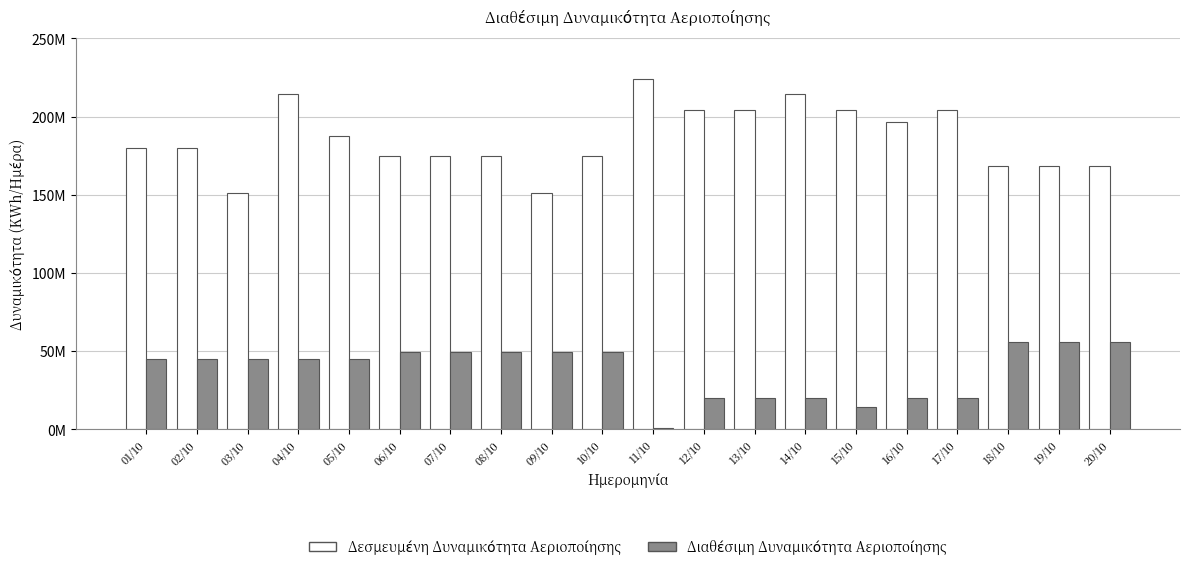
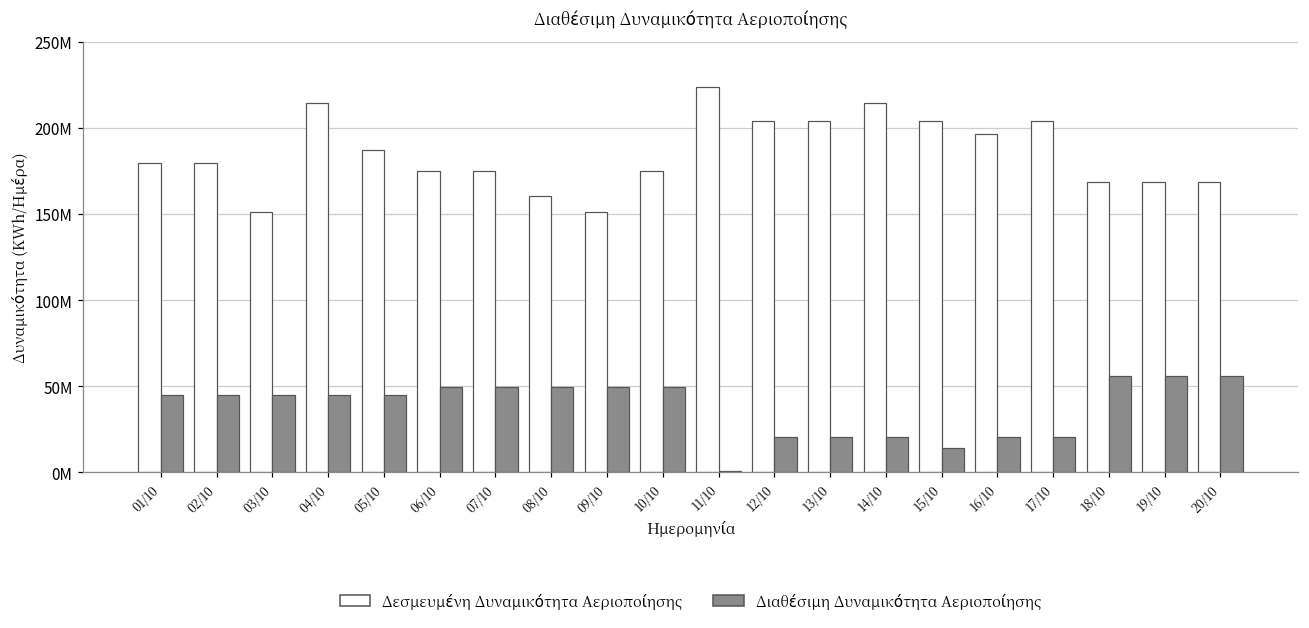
Δεσμευμένη Δυναμικότητα Αεριοποίησης, 08/10: 175000000 -> 160000000
